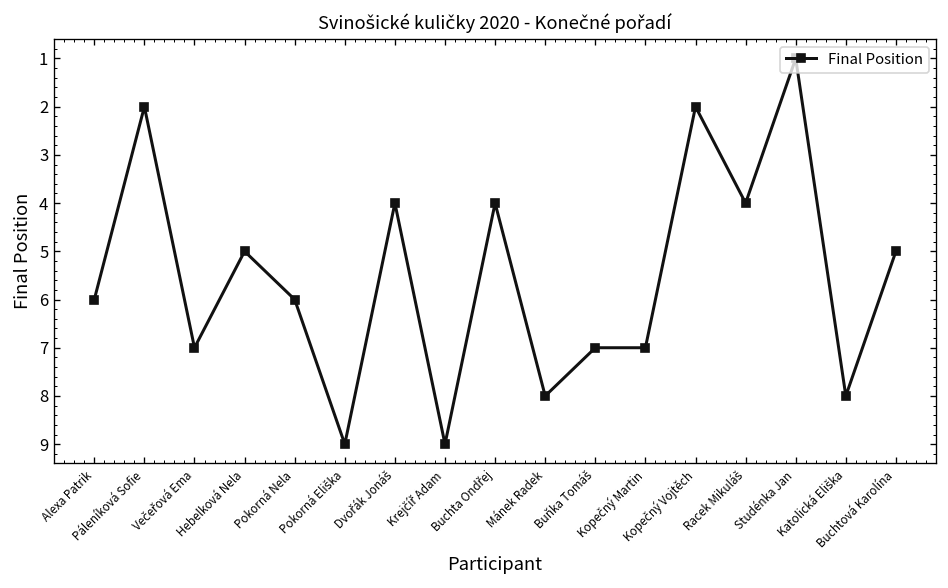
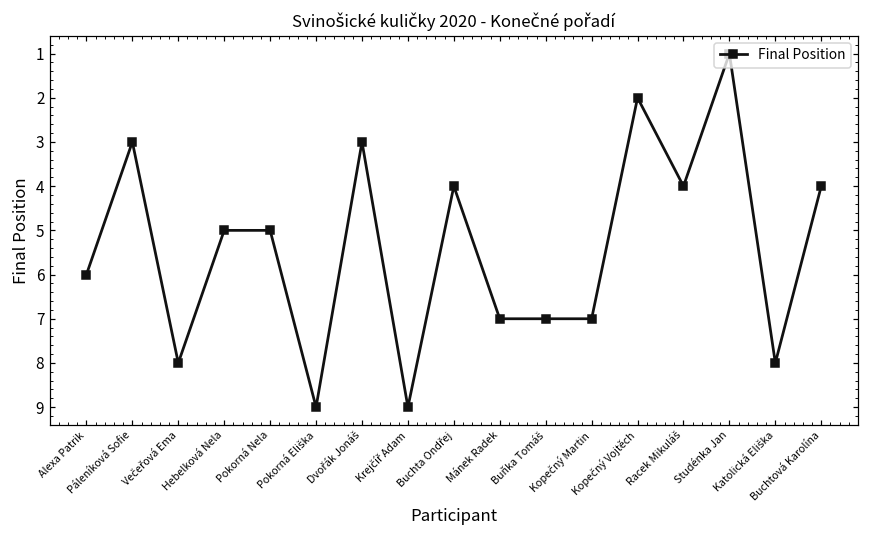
Páleníková Sofie: 2 -> 3
Večeřová Ema: 7 -> 8
Pokorná Nela: 6 -> 5
Dvořák Jonáš: 4 -> 3
Mánek Radek: 8 -> 7
Buchtová Karolína: 5 -> 4
